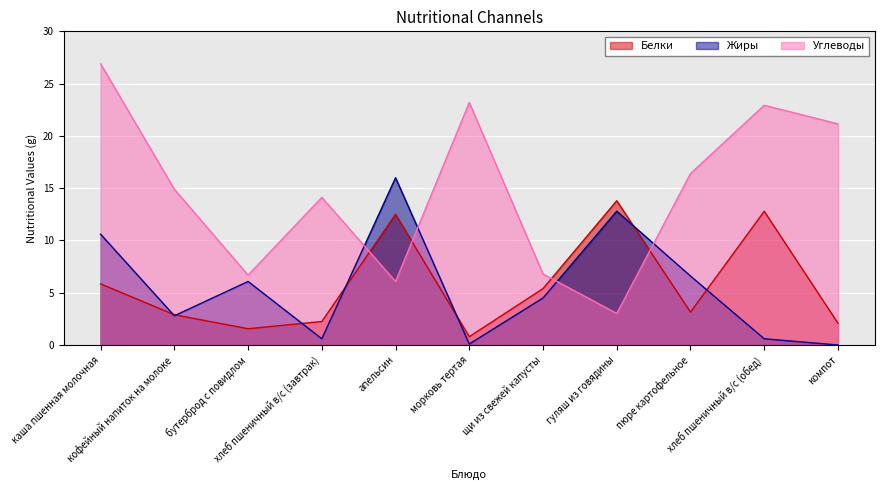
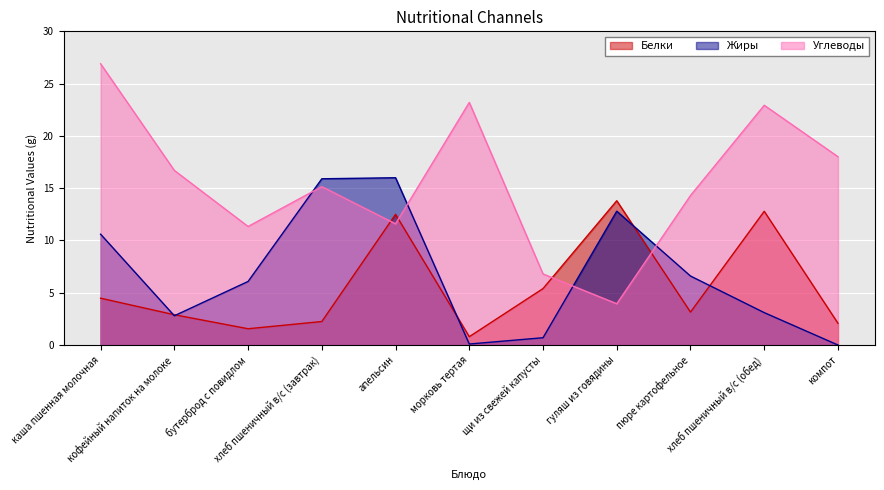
Белки, каша пшенная молочная: 5.9 -> 4.5
Углеводы, кофейный напиток на молоке: 14.9 -> 16.7
Углеводы, бутерброд с повидлом: 6.7 -> 11.3
Жиры, хлеб пшеничный в/с (завтрак): 0.6 -> 15.9
Углеводы, хлеб пшеничный в/с (завтрак): 14.1 -> 15.2
Углеводы, апельсин: 6.1 -> 11.6
Жиры, щи из свежей капусты: 4.5 -> 0.7
Углеводы, гуляш из говядины: 3.0 -> 4.0
Углеводы, пюре картофельное: 16.4 -> 14.3
Жиры, хлеб пшеничный в/с (обед): 0.6 -> 3.1
Углеводы, компот: 21.2 -> 18.0
